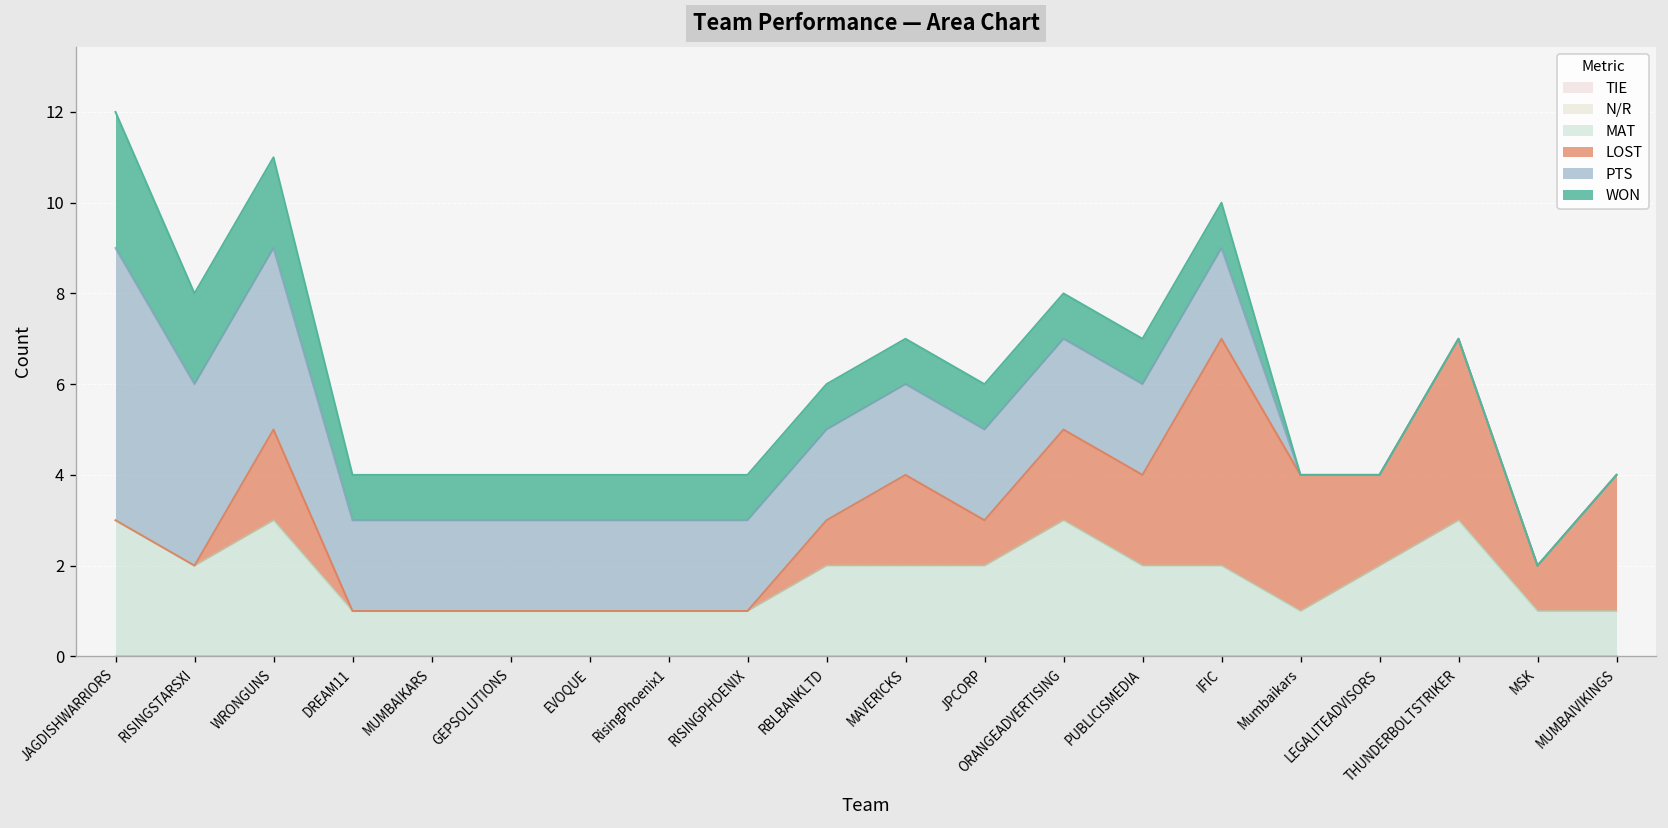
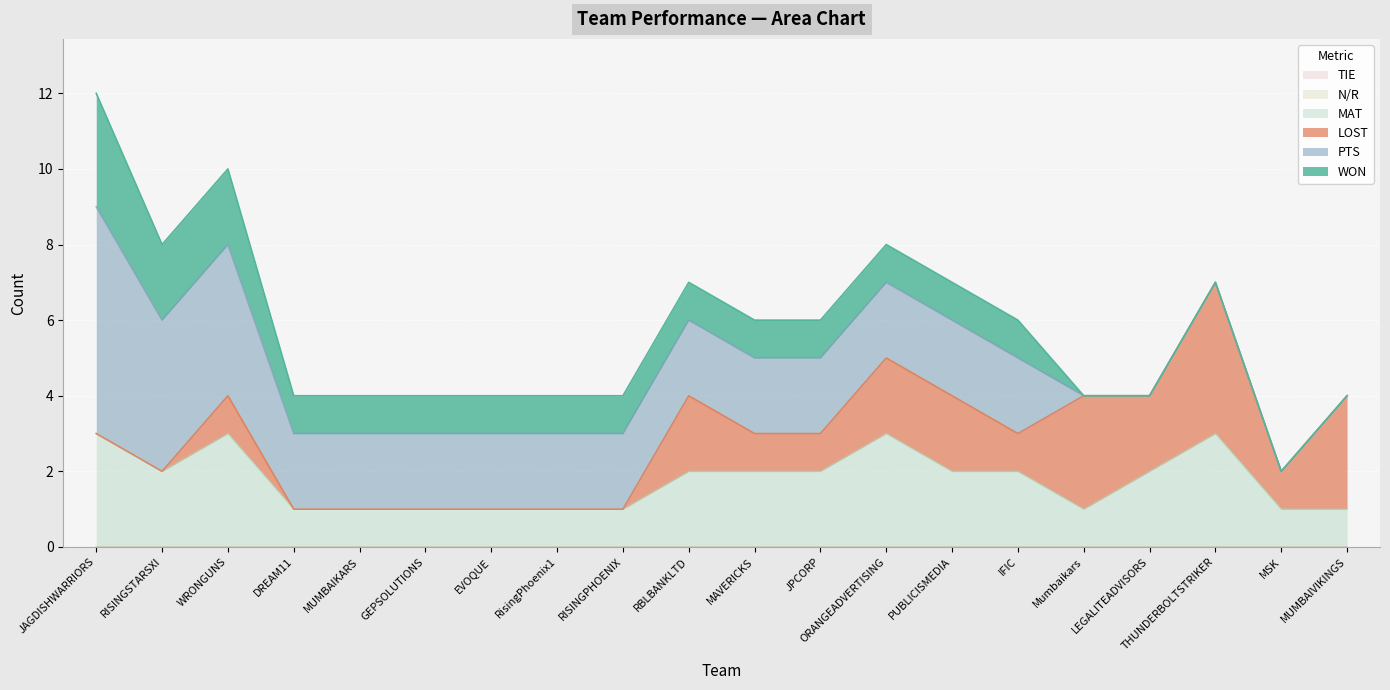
LOST, WRONGUNS: 2 -> 1
LOST, RBLBANKLTD: 1 -> 2
LOST, MAVERICKS: 2 -> 1
LOST, IFIC: 5 -> 1
